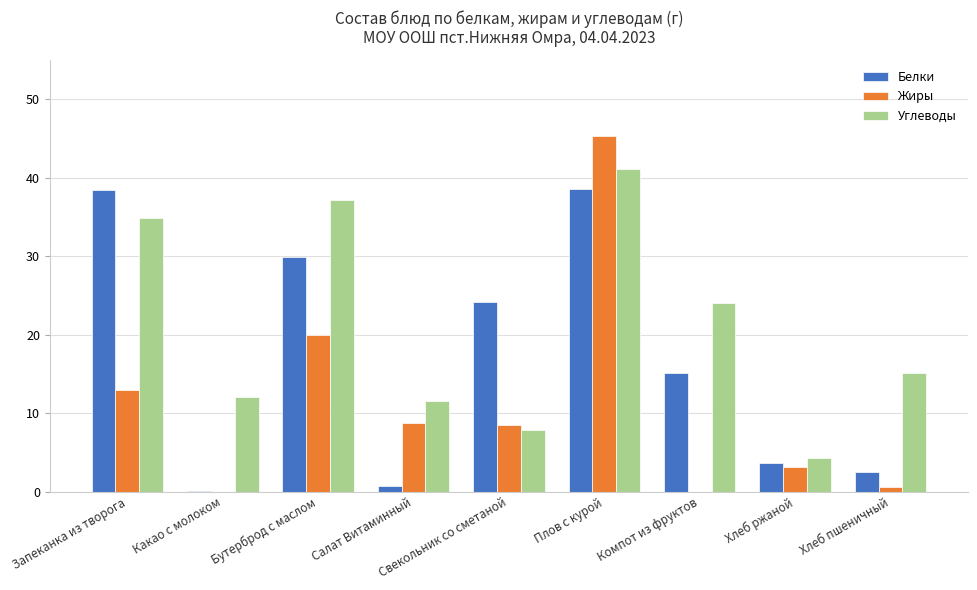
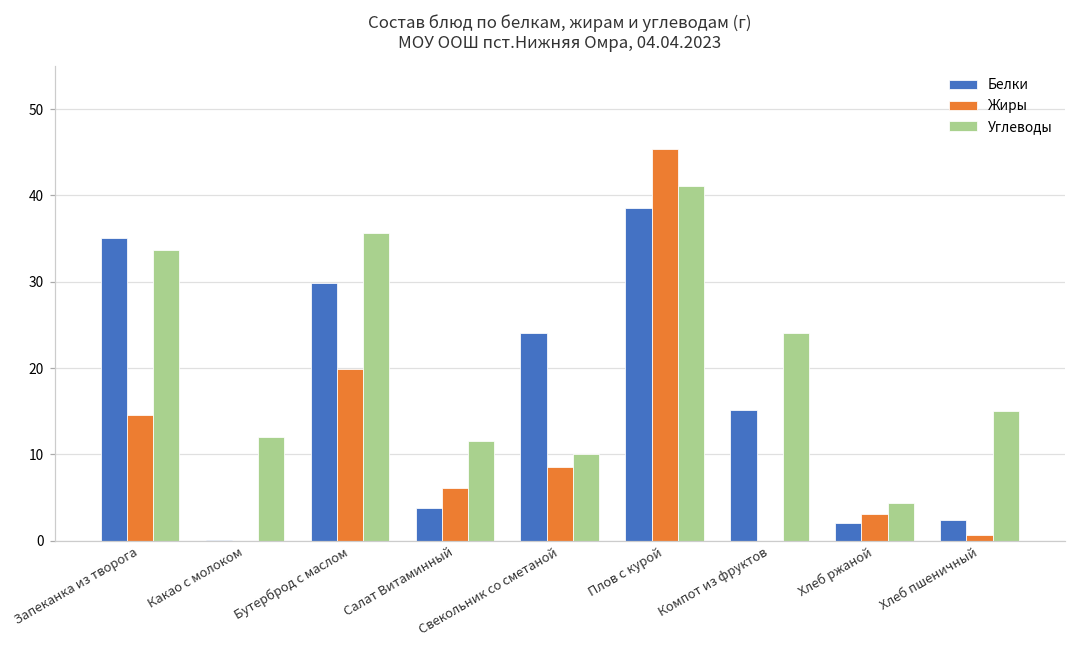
Белки, Запеканка из творога: 38 -> 35
Жиры, Запеканка из творога: 13 -> 15
Углеводы, Запеканка из творога: 35 -> 34
Углеводы, Бутерброд с маслом: 37 -> 36
Белки, Салат Витаминный: 1 -> 4
Жиры, Салат Витаминный: 9 -> 6
Углеводы, Свекольник со сметаной: 8 -> 10
Белки, Хлеб ржаной: 4 -> 2
